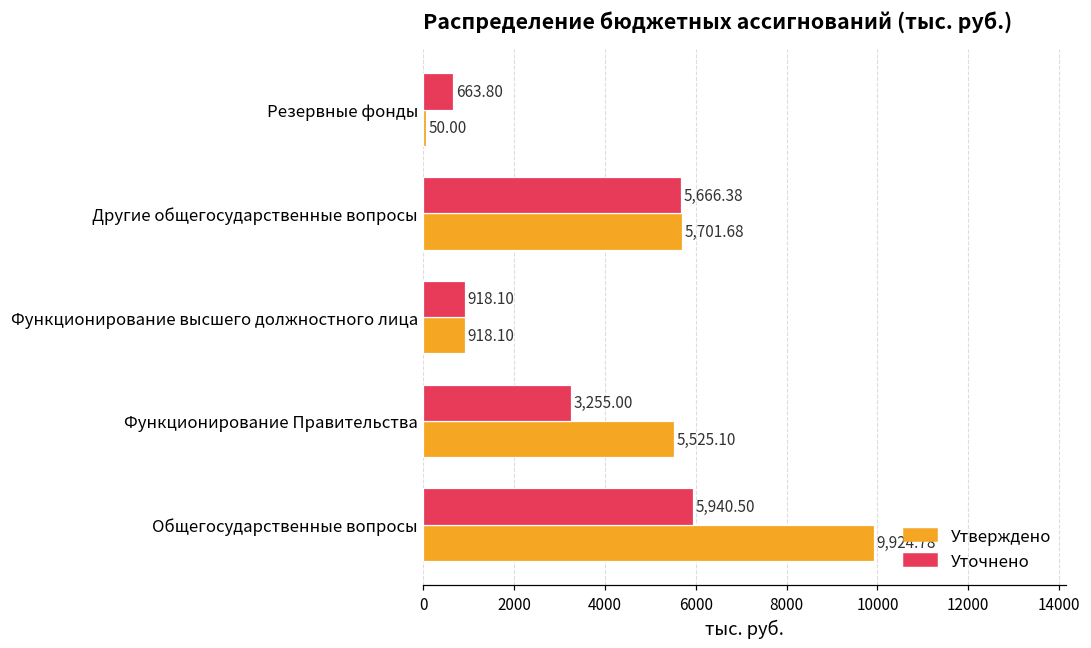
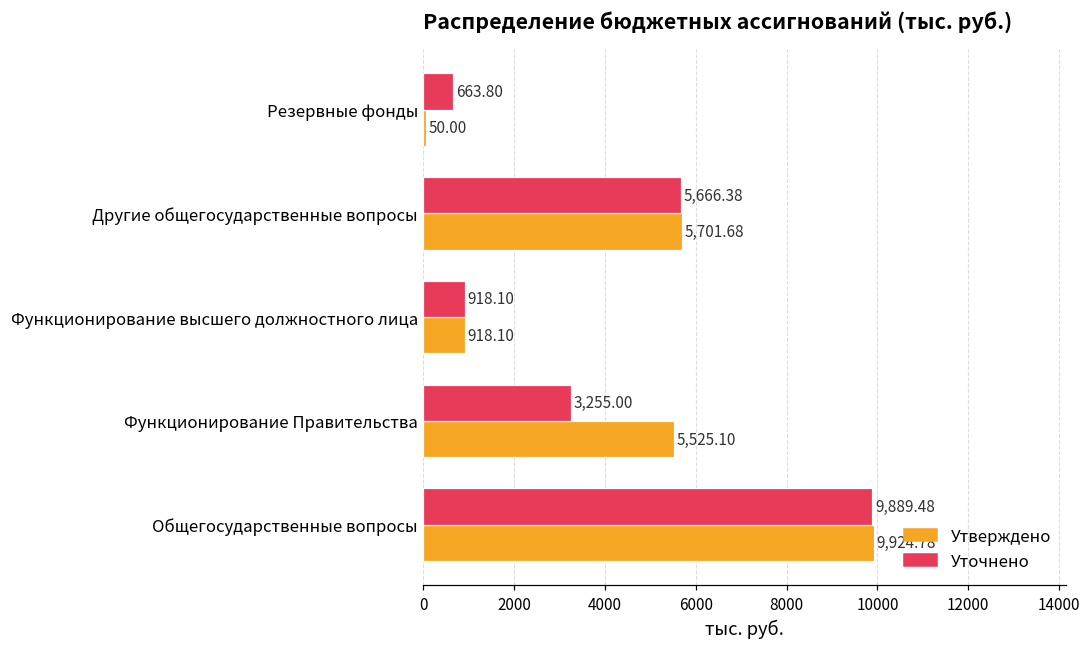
Уточнено, Общегосударственные вопросы: 5,940.50 -> 9,889.48
